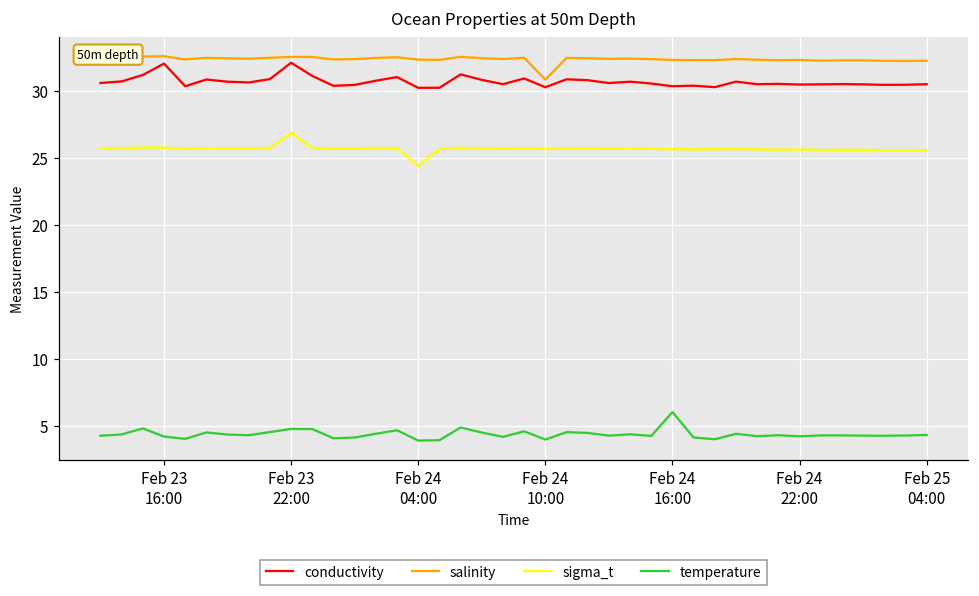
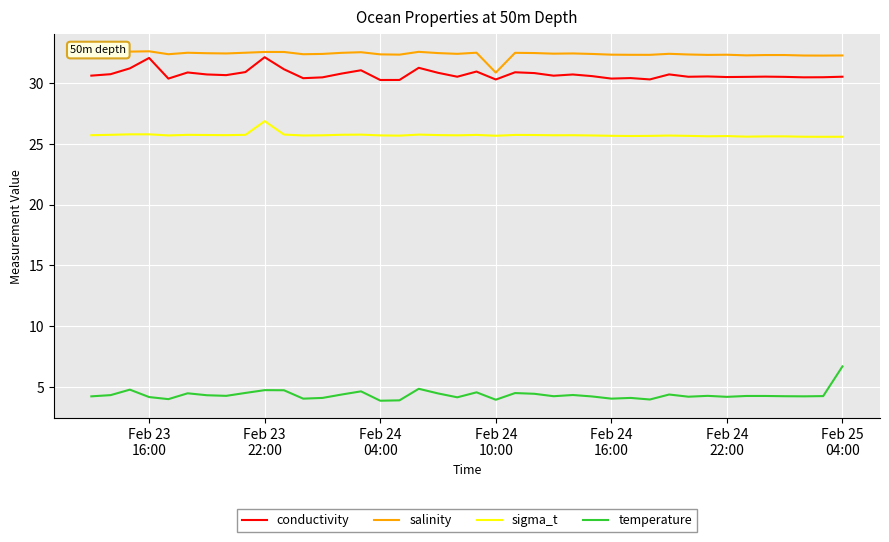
sigma_t, Feb 24 04:00: 24.4 -> 25.7
temperature, Feb 24 16:00: 6.0 -> 4.1
temperature, Feb 25 04:00: 4.3 -> 6.7
